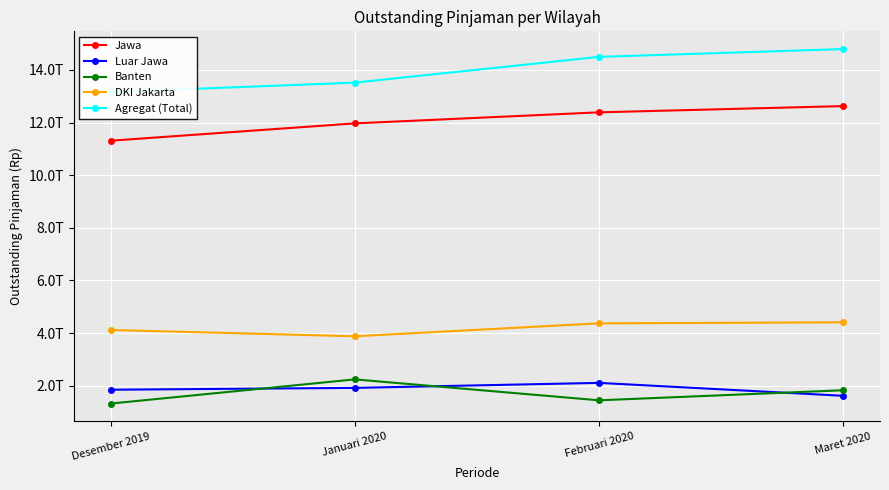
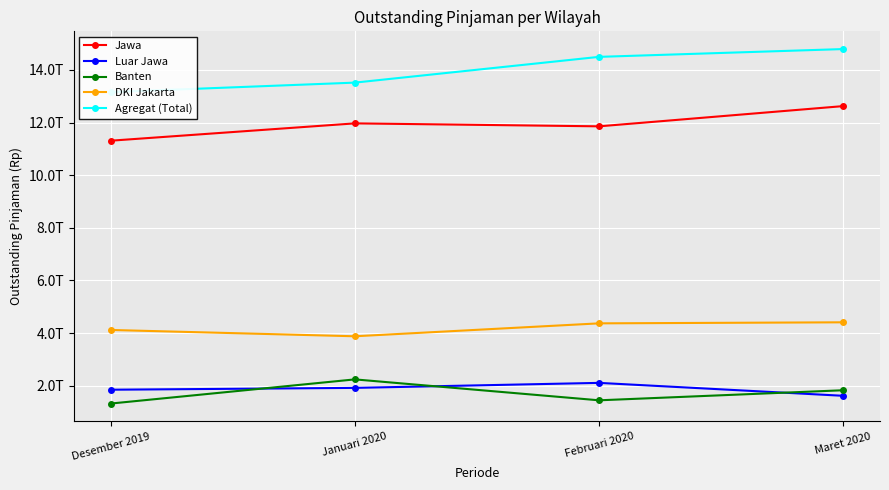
Jawa, Februari 2020: 12.4T -> 11.9T
